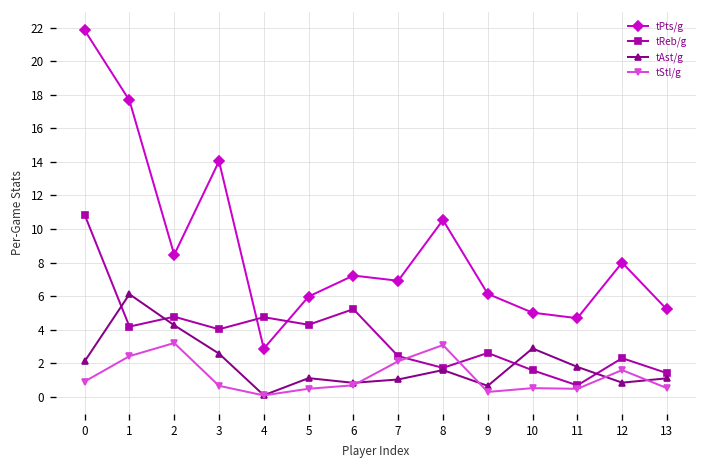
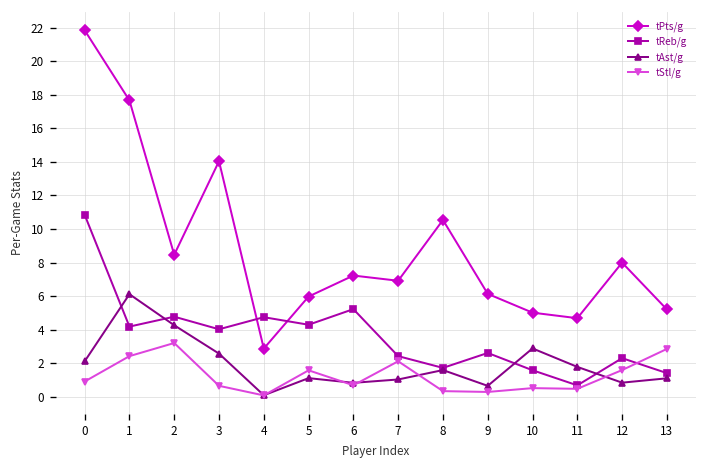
tStl/g, 5: 0.5 -> 1.6
tStl/g, 8: 3.1 -> 0.3
tStl/g, 13: 0.5 -> 2.9
